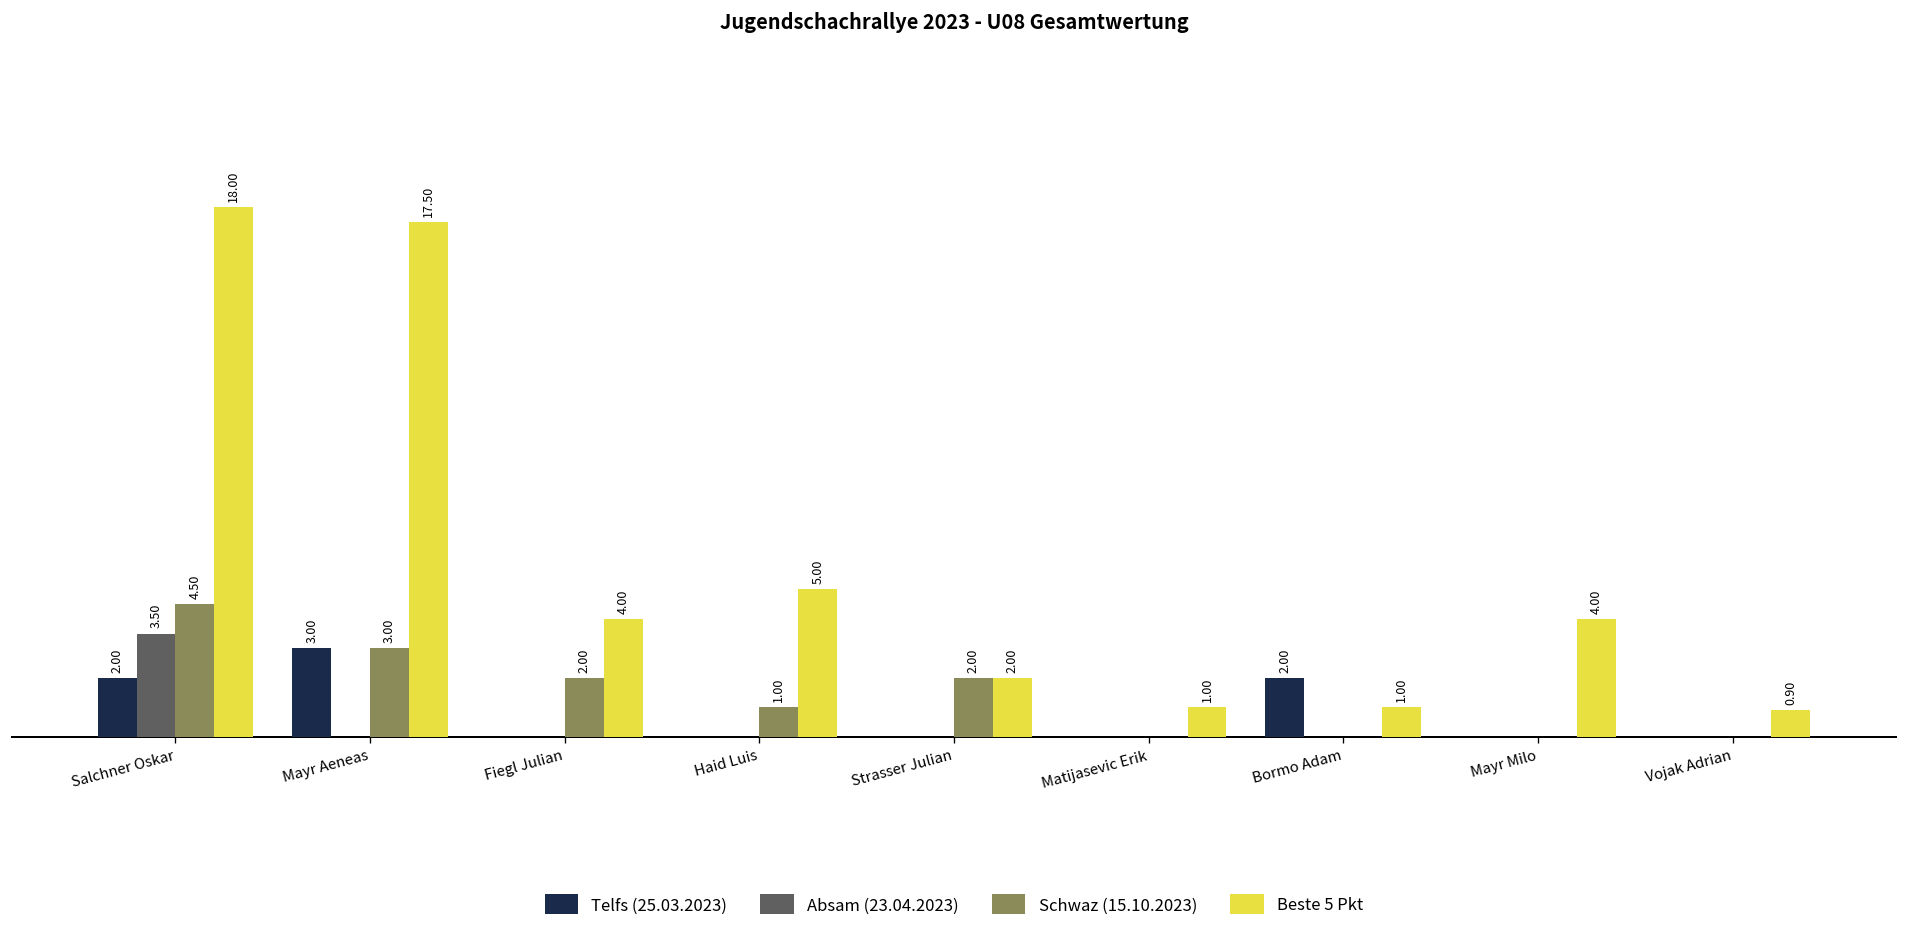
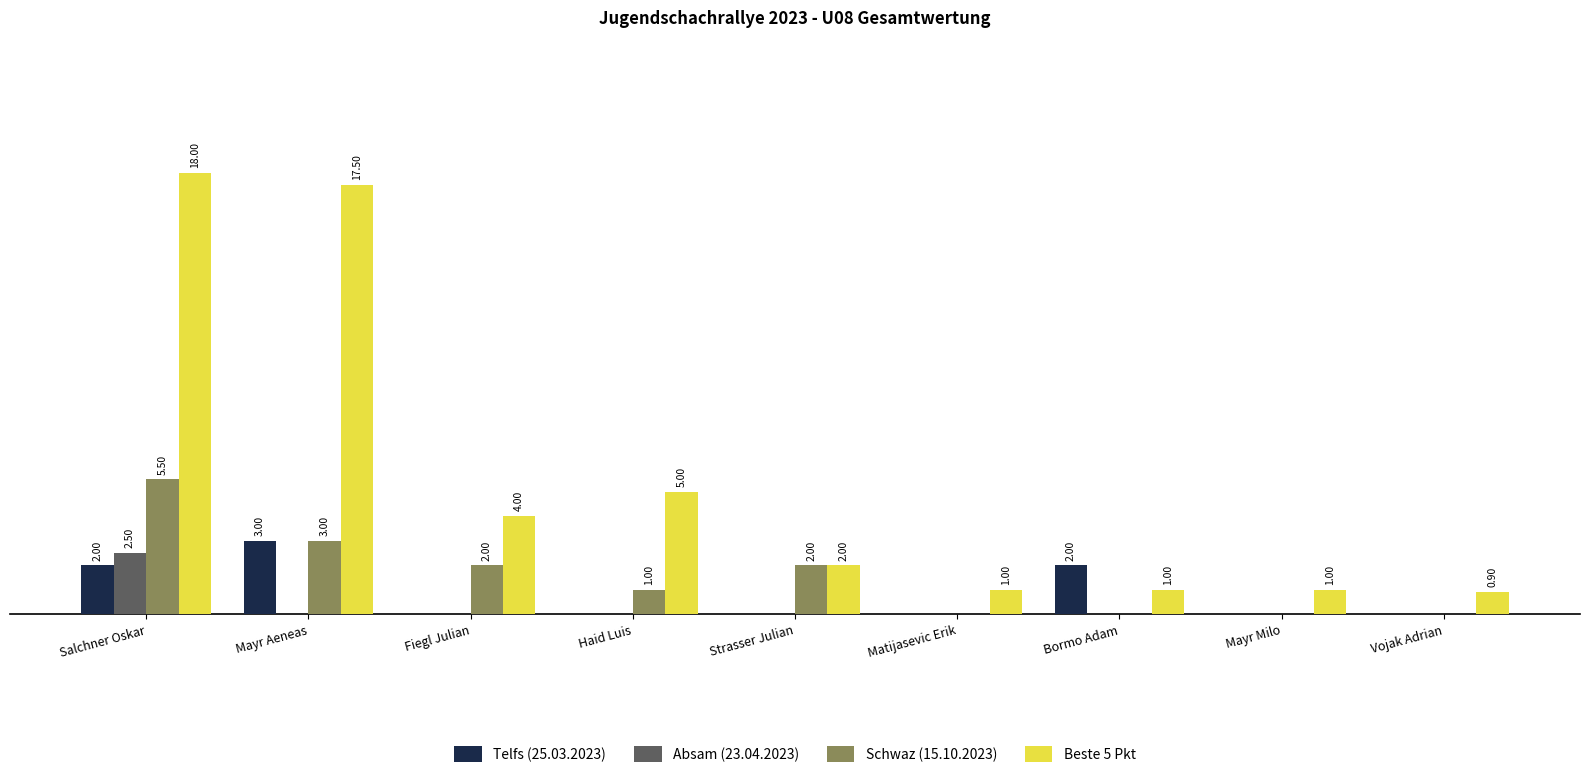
Absam (23.04.2023), Salchner Oskar: 3.50 -> 2.50
Schwaz (15.10.2023), Salchner Oskar: 4.50 -> 5.50
Beste 5 Pkt, Mayr Milo: 4.00 -> 1.00
